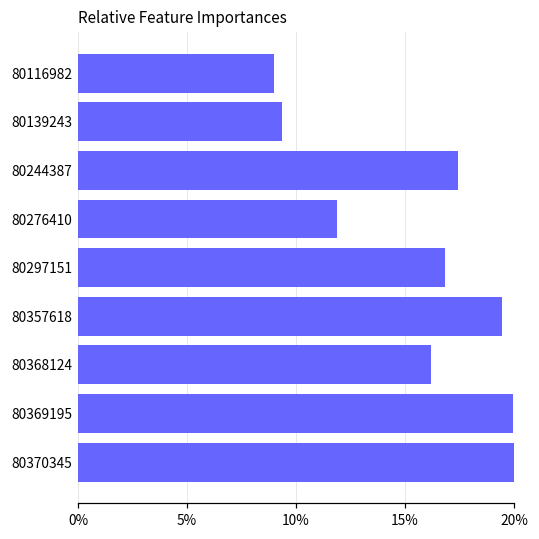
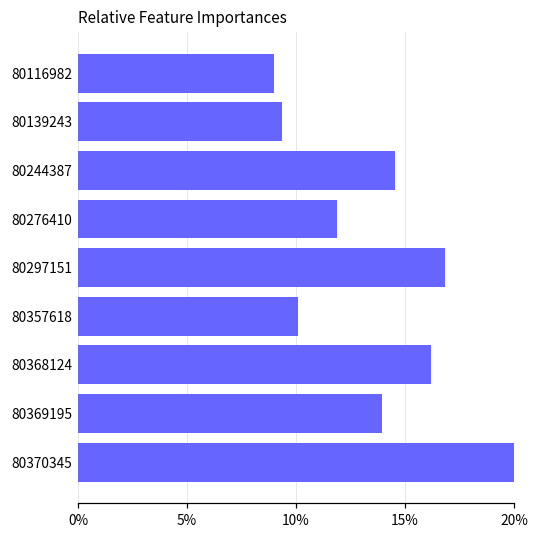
80244387: 17.4% -> 14.5%
80357618: 19.4% -> 10.1%
80369195: 20.0% -> 13.9%
